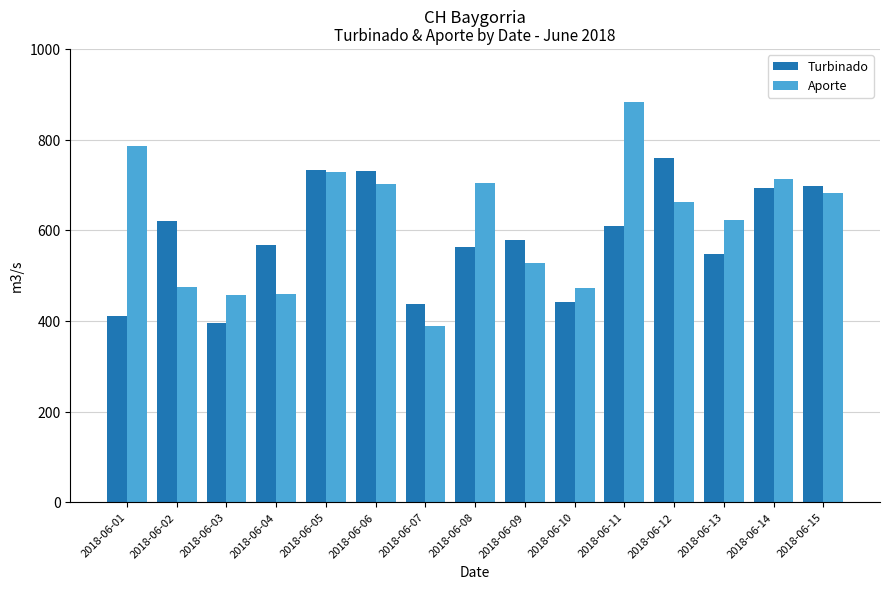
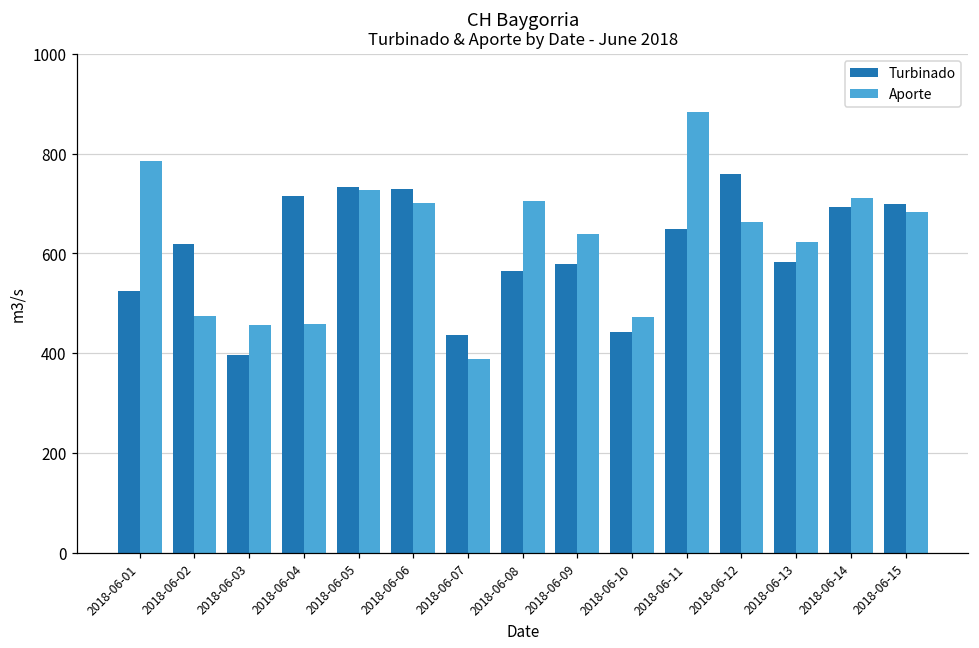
Turbinado, 2018-06-01: 410 -> 530
Turbinado, 2018-06-04: 570 -> 720
Aporte, 2018-06-09: 530 -> 640
Turbinado, 2018-06-11: 610 -> 650
Turbinado, 2018-06-13: 550 -> 580
